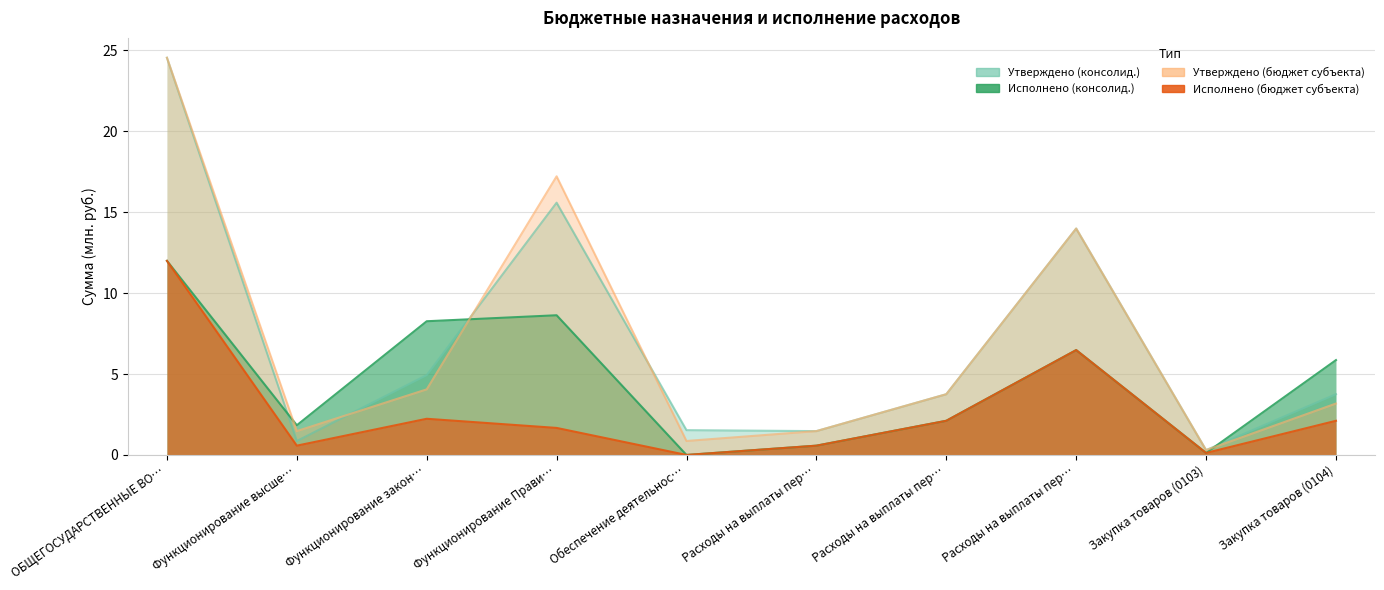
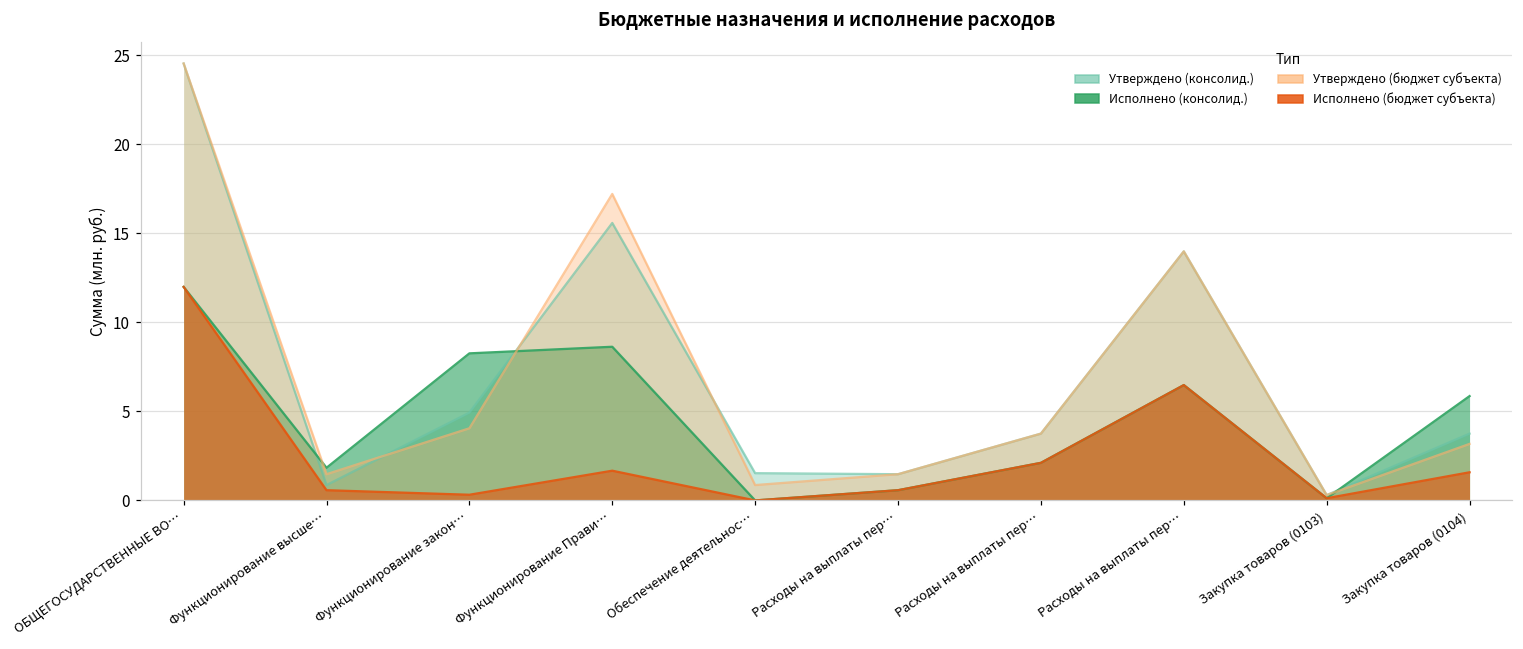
Исполнено (бюджет субъекта), Функционирование закон…: 2.2 -> 0.3
Исполнено (бюджет субъекта), Закупка товаров (0104): 2.1 -> 1.6
